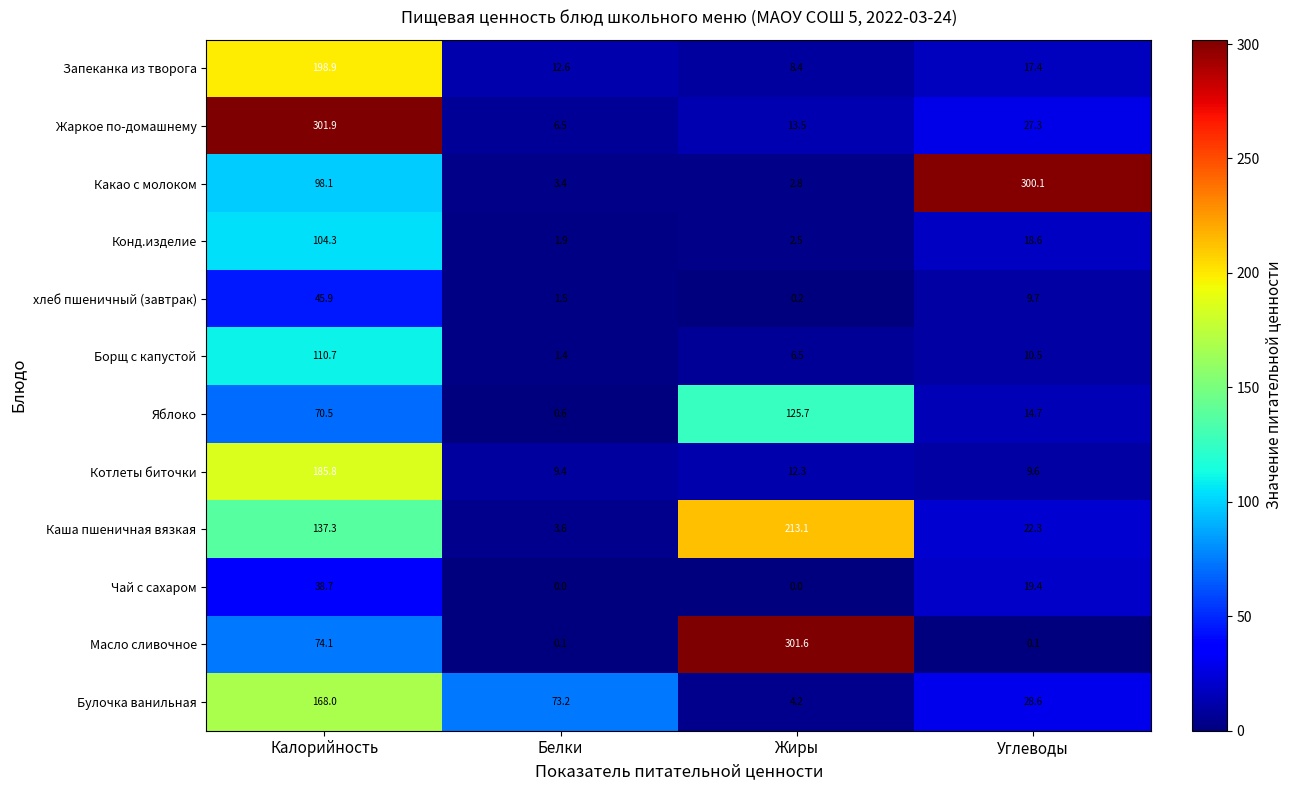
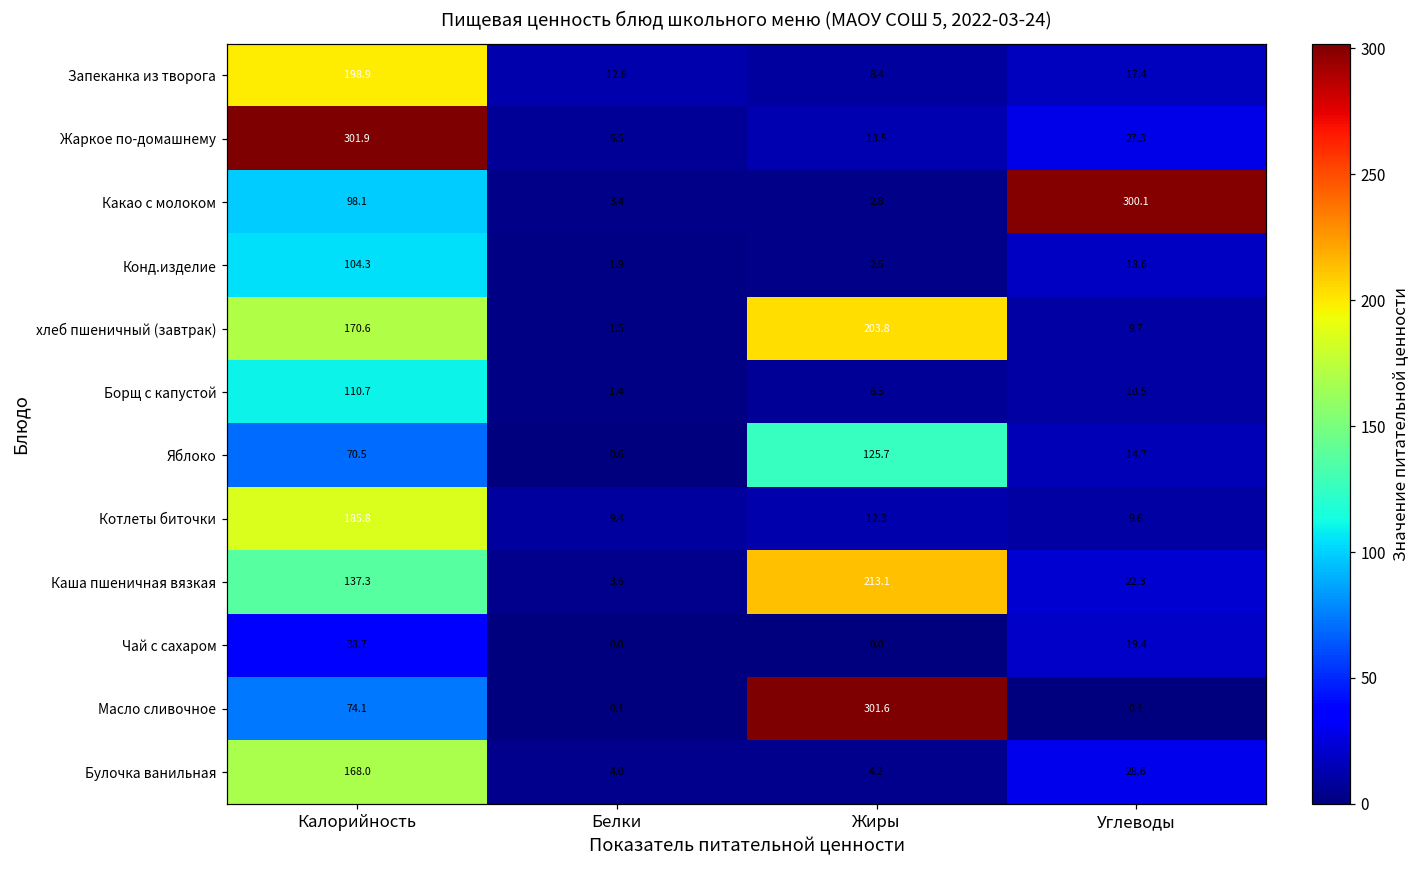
хлеб пшеничный (завтрак), Калорийность: 45.9 -> 170.6
хлеб пшеничный (завтрак), Жиры: 0.2 -> 203.8
Булочка ванильная, Белки: 73.2 -> 4.0
